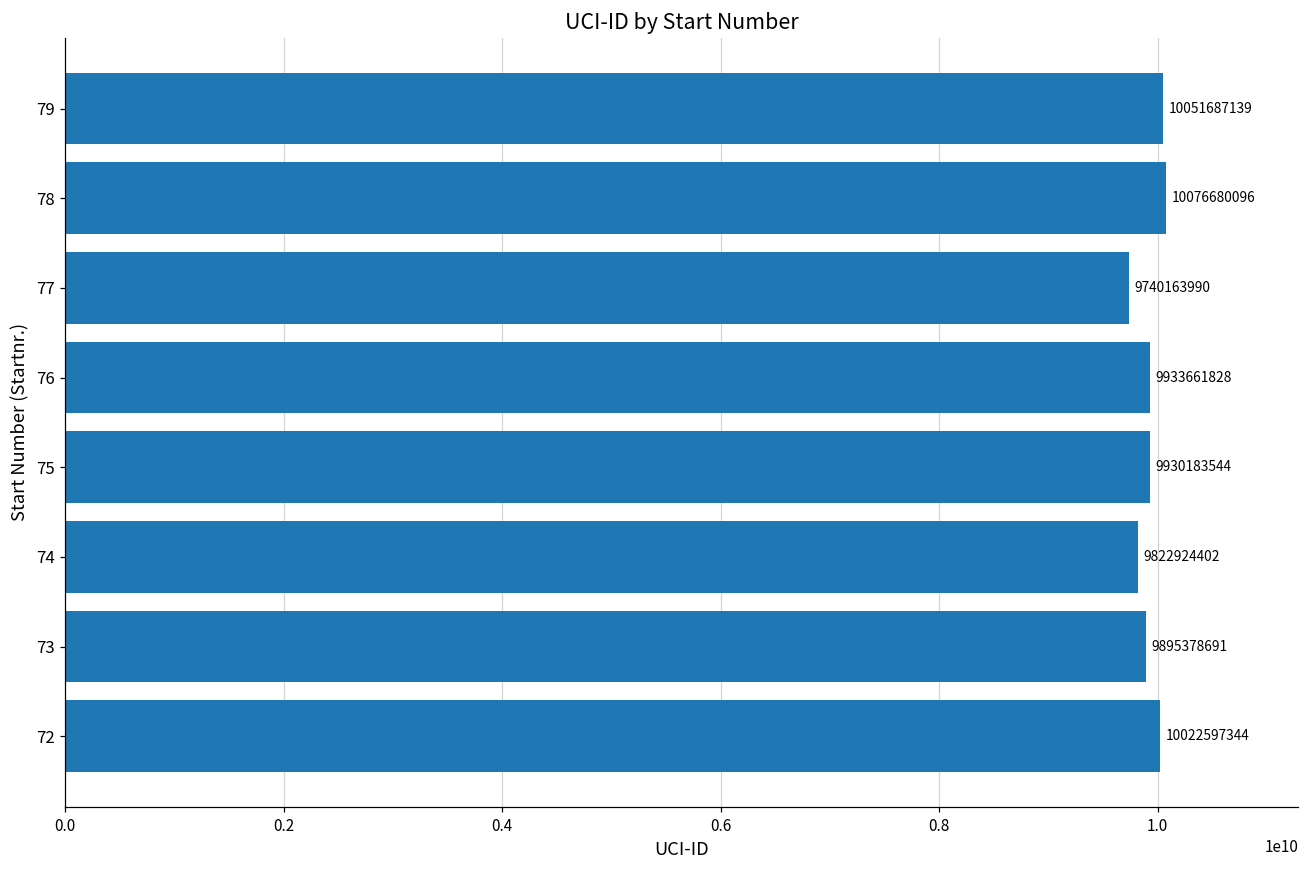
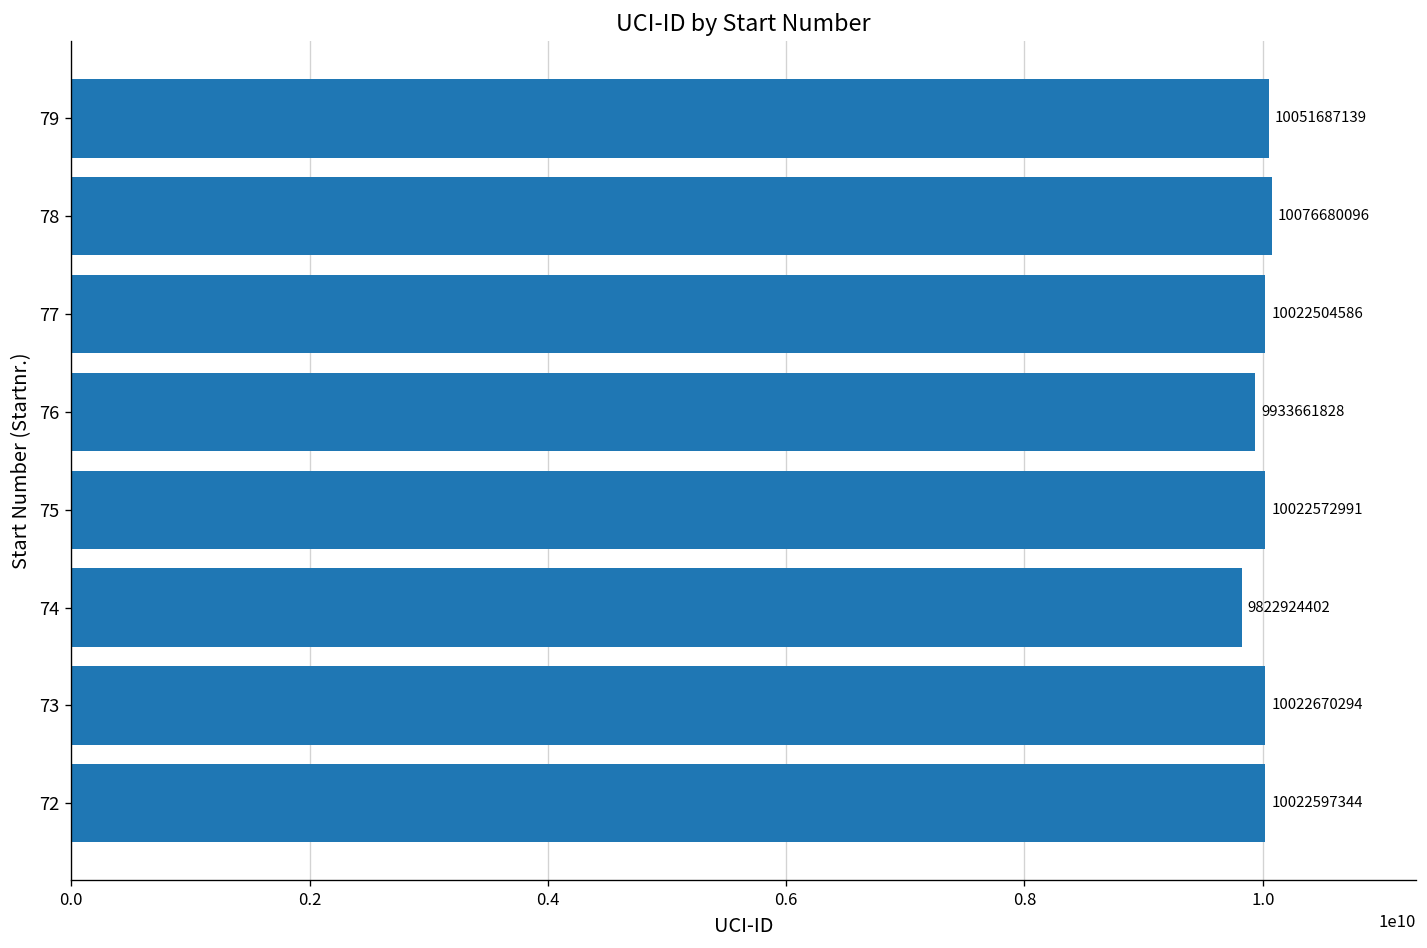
77: 9740163990 -> 10022504586
75: 9930183544 -> 10022572991
73: 9895378691 -> 10022670294
